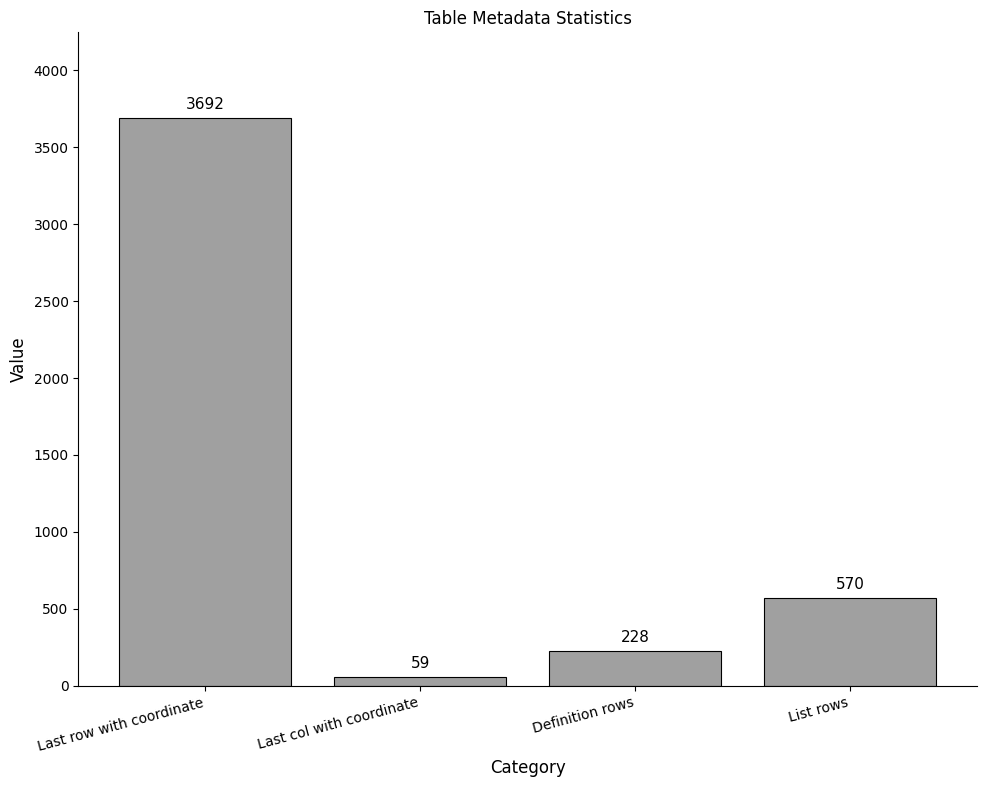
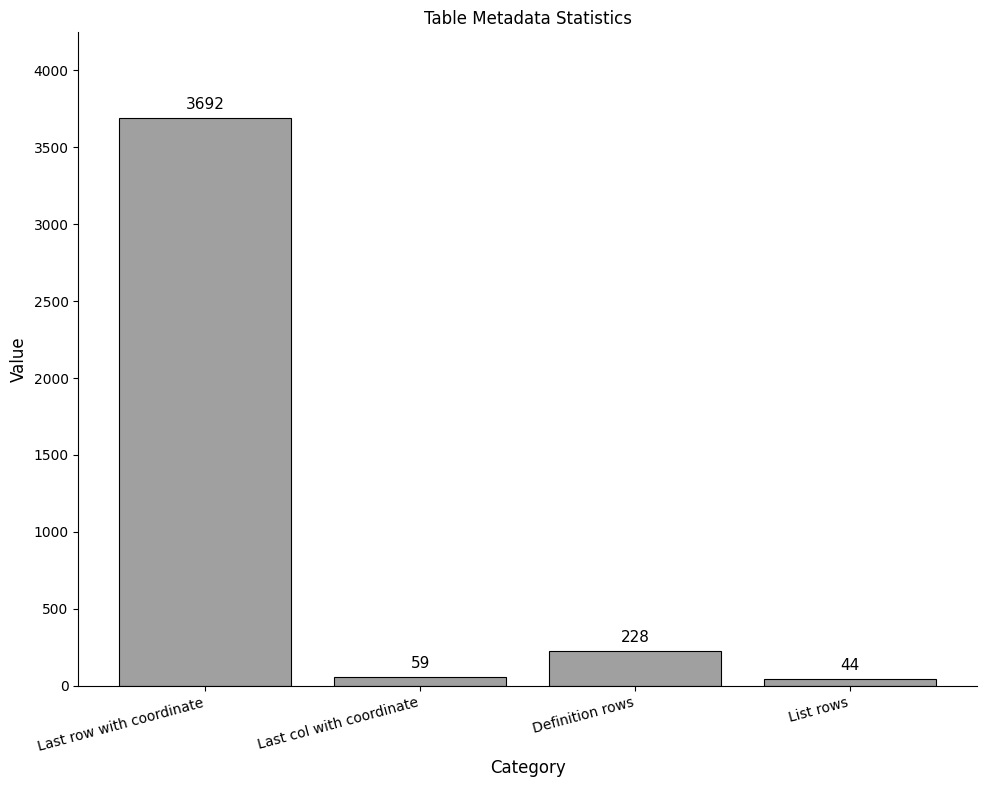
List rows: 570 -> 44
